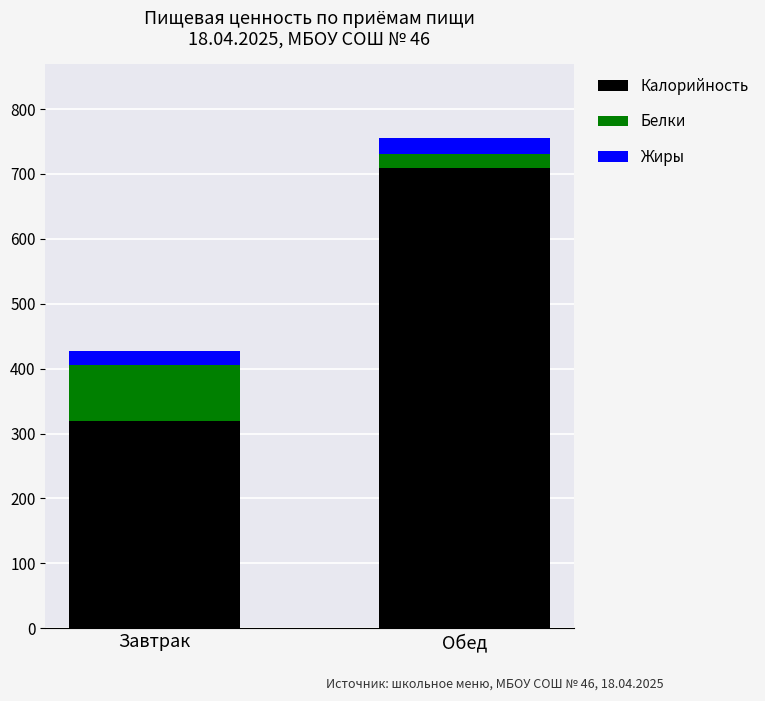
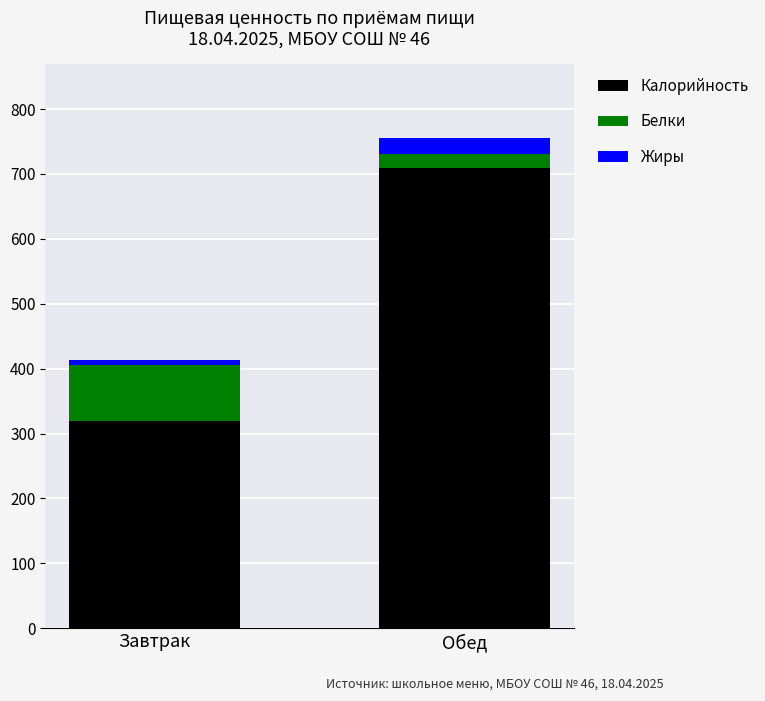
Жиры, Завтрак: 20 -> 10
